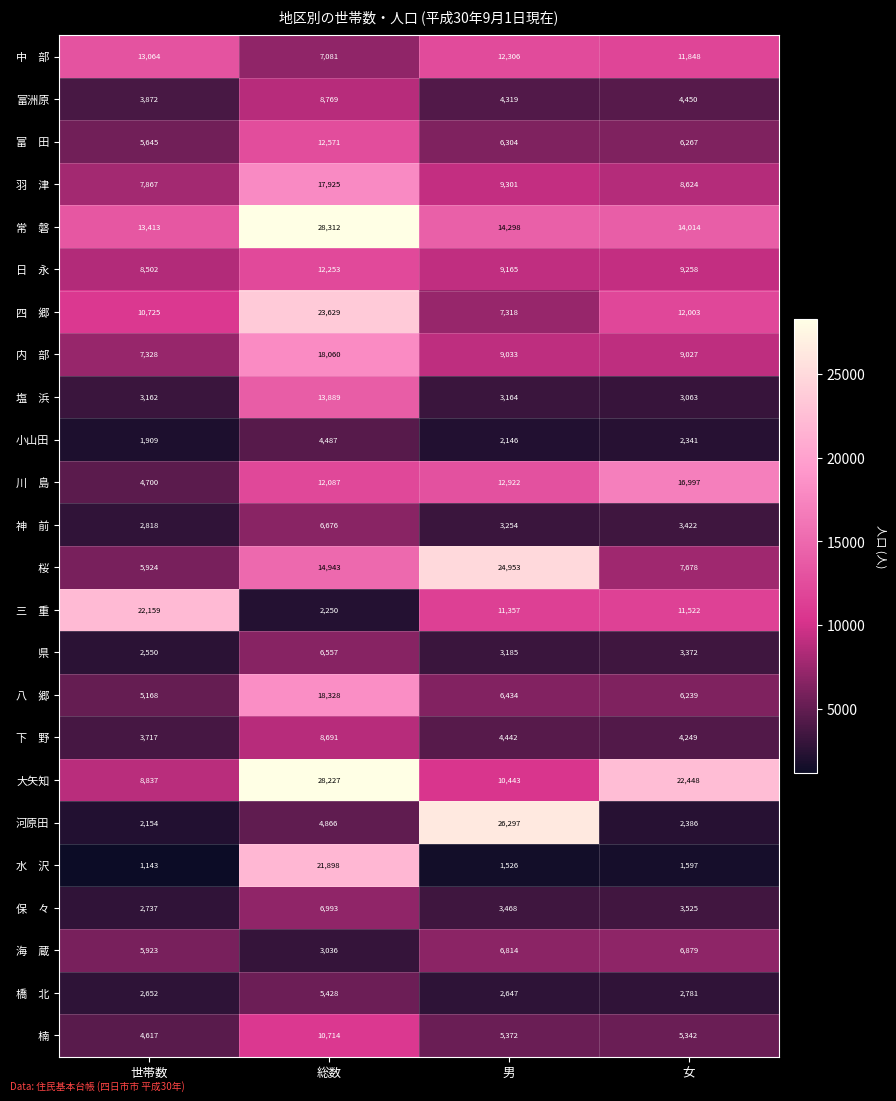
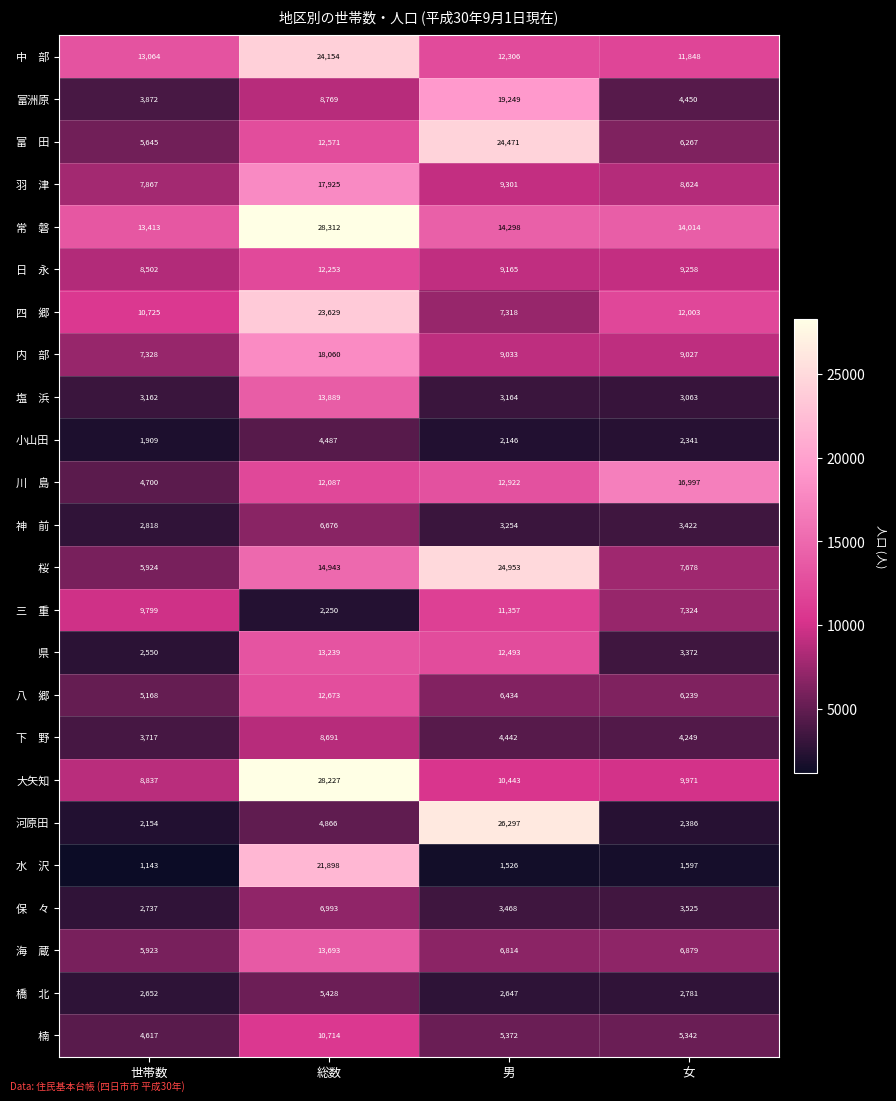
中 部, 総数: 7,081 -> 24,154
富洲原, 男: 4,319 -> 19,249
富 田, 男: 6,304 -> 24,471
三 重, 世帯数: 22,159 -> 9,799
三 重, 女: 11,522 -> 7,324
県, 総数: 6,557 -> 13,239
県, 男: 3,185 -> 12,493
八 郷, 総数: 18,328 -> 12,673
大矢知, 女: 22,448 -> 9,971
海 蔵, 総数: 3,036 -> 13,693
